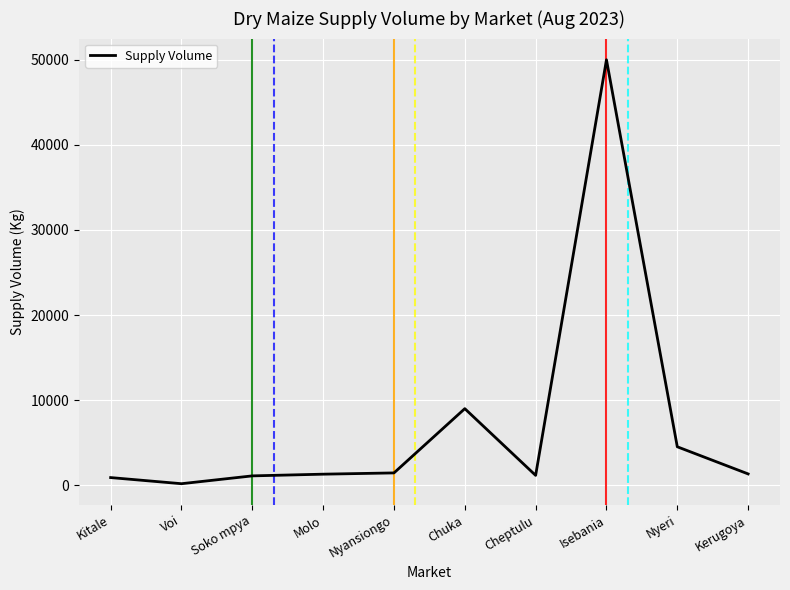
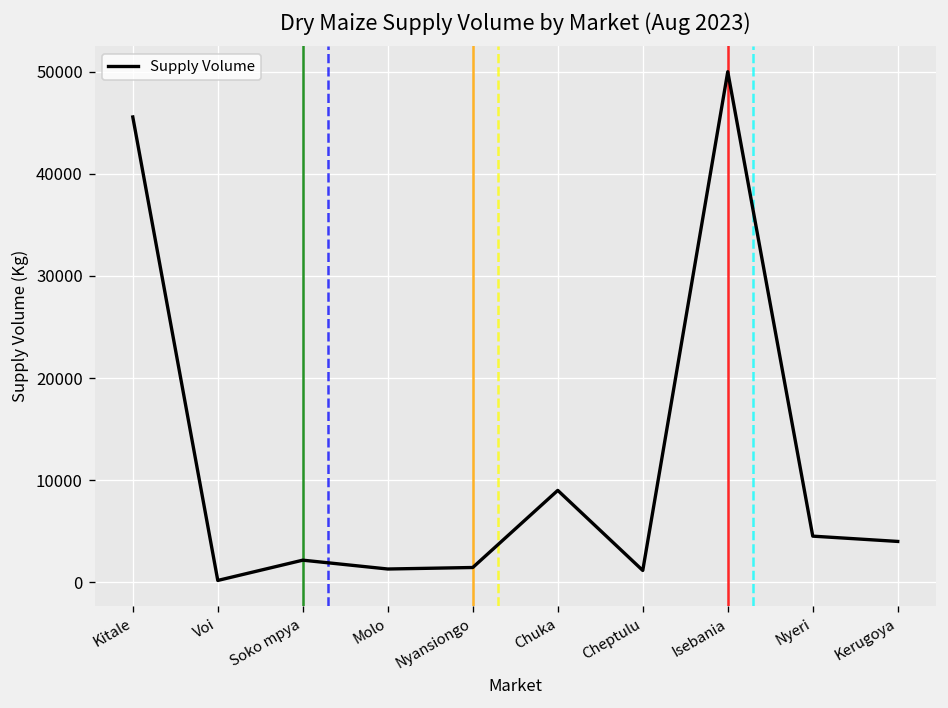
Kitale: 1000 -> 46000
Soko mpya: 1000 -> 2000
Kerugoya: 1000 -> 4000
